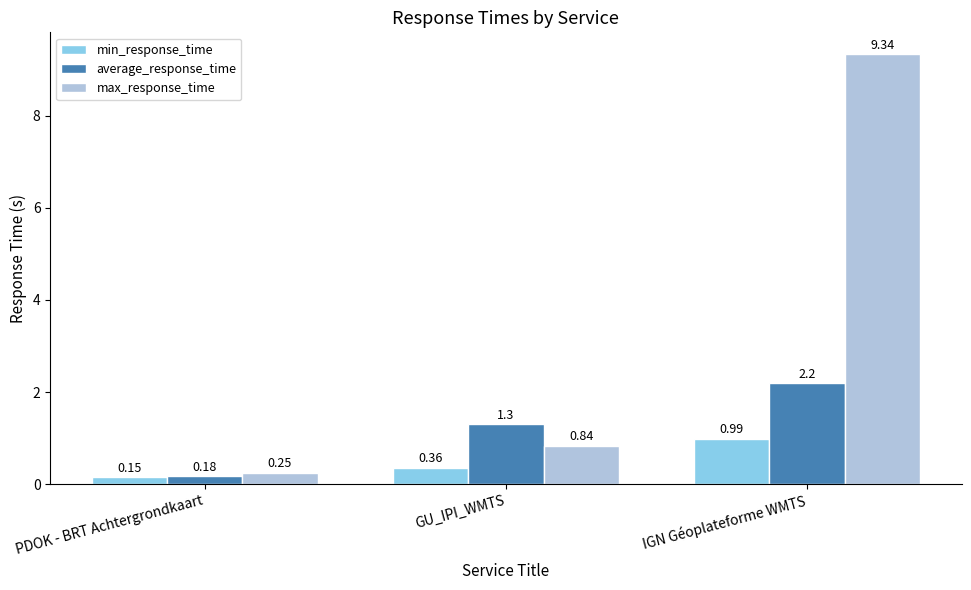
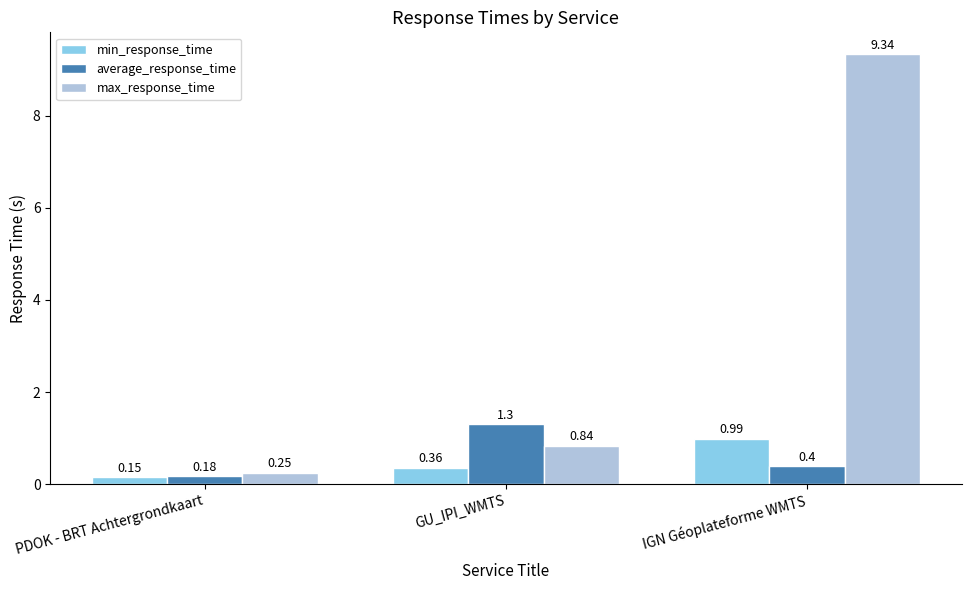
average_response_time, IGN Géoplateforme WMTS: 2.2 -> 0.4
